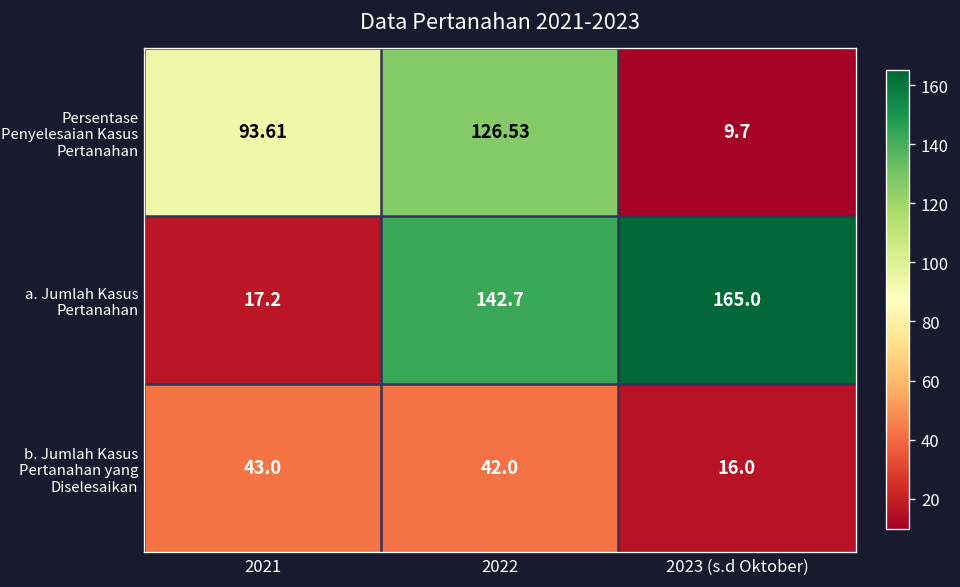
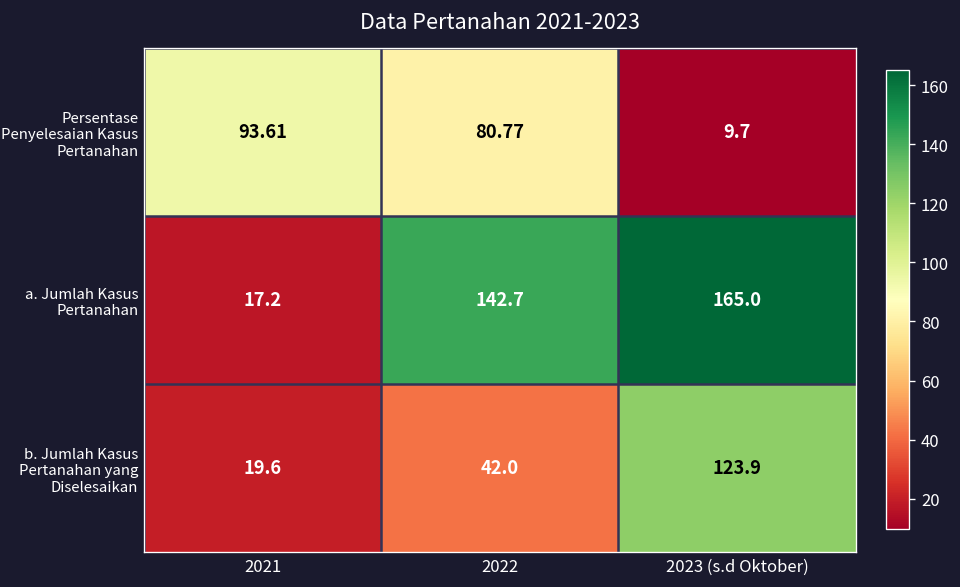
Persentase Penyelesaian Kasus Pertanahan, 2022: 126.53 -> 80.77
b. Jumlah Kasus Pertanahan yang Diselesaikan, 2021: 43.0 -> 19.6
b. Jumlah Kasus Pertanahan yang Diselesaikan, 2023 (s.d Oktober): 16.0 -> 123.9
